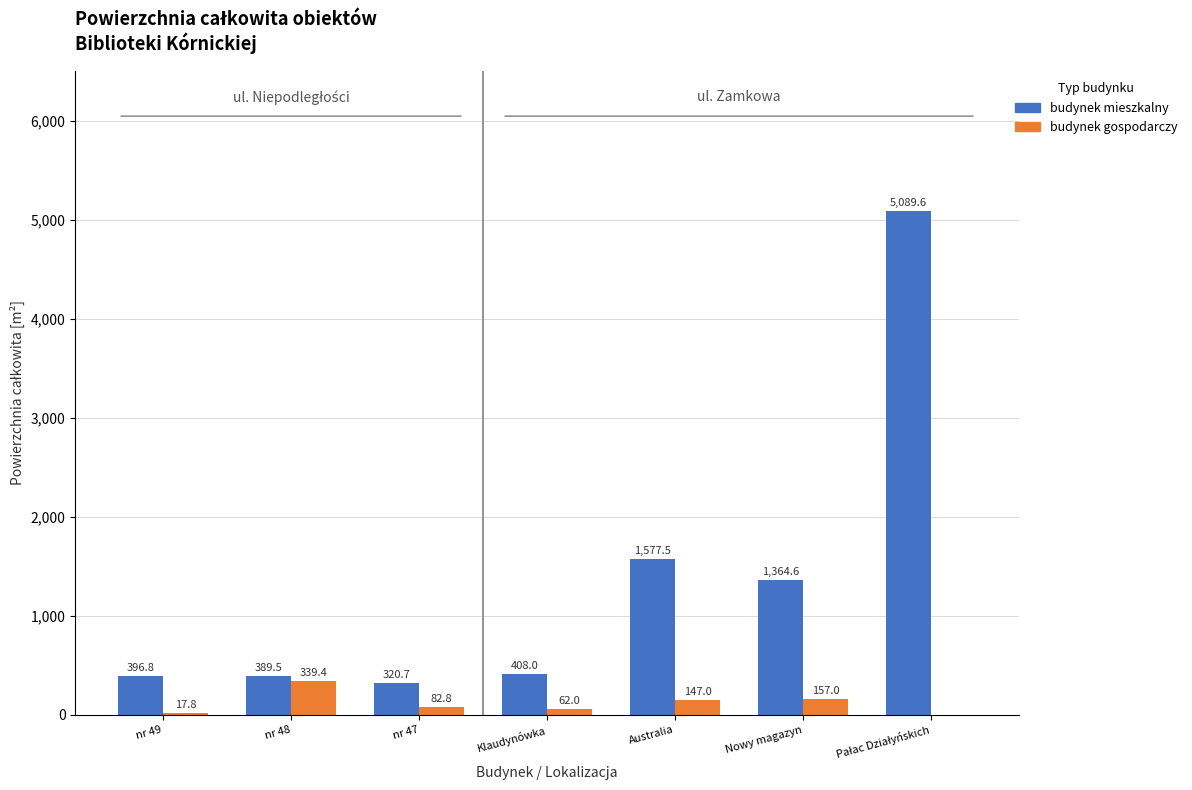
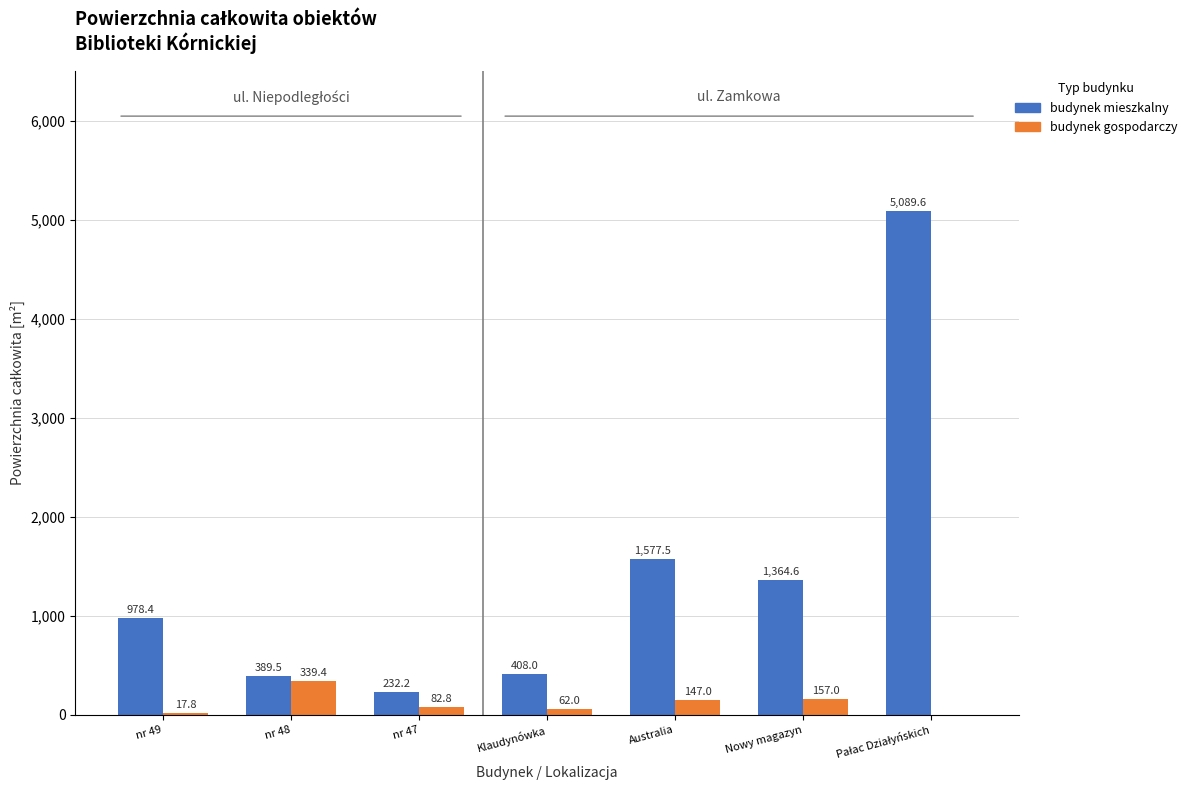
budynek mieszkalny, nr 49: 396.8 -> 978.4
budynek mieszkalny, nr 47: 320.7 -> 232.2
